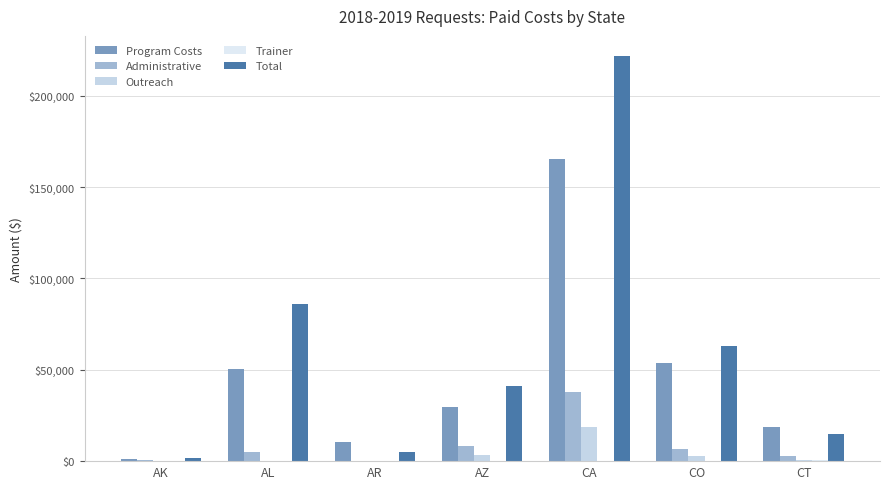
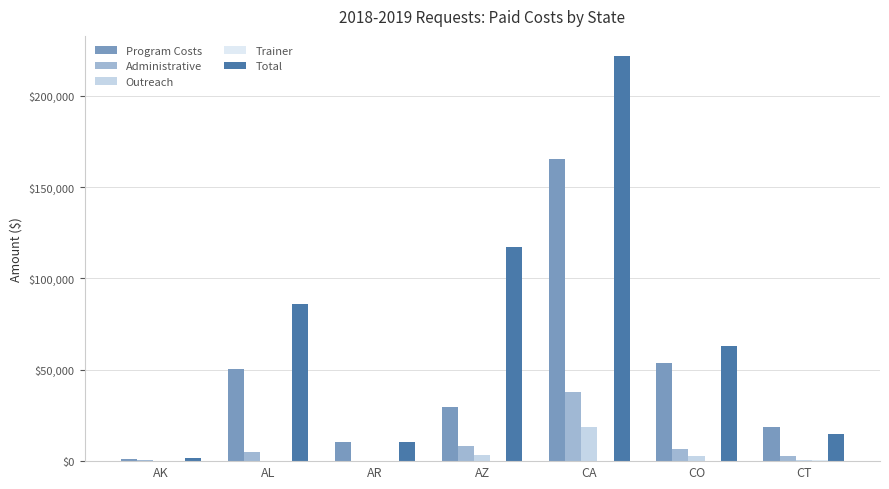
Total, AR: $5,000 -> $10,000
Total, AZ: $41,000 -> $117,000
